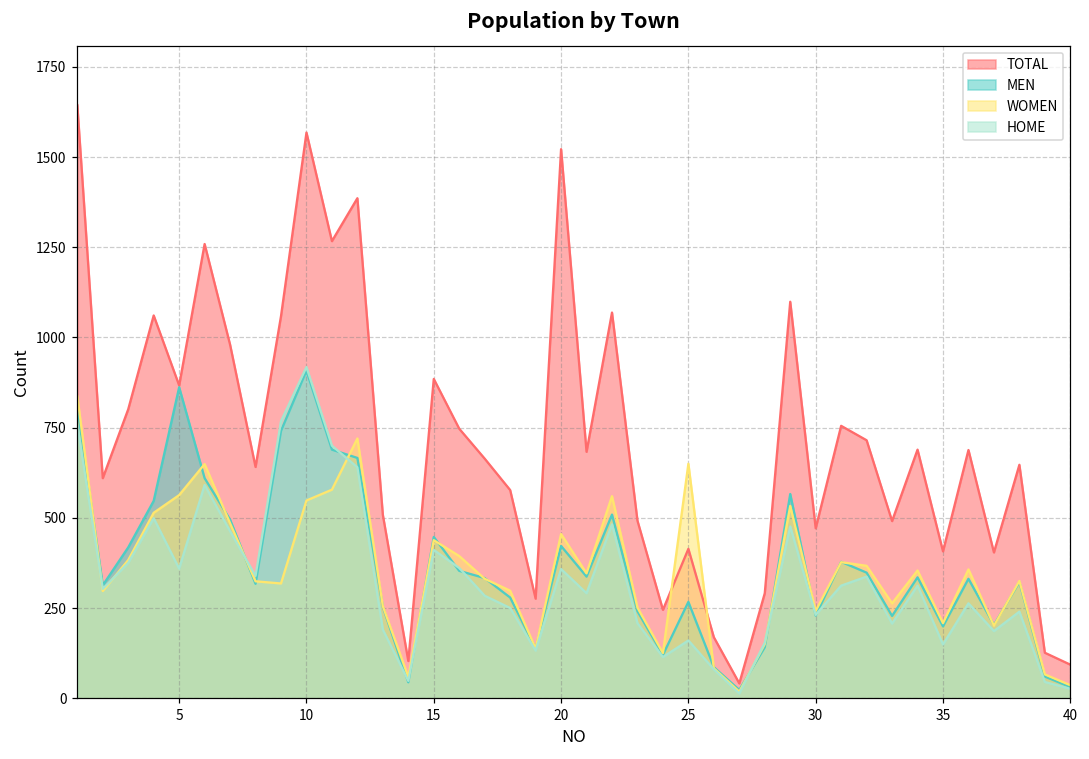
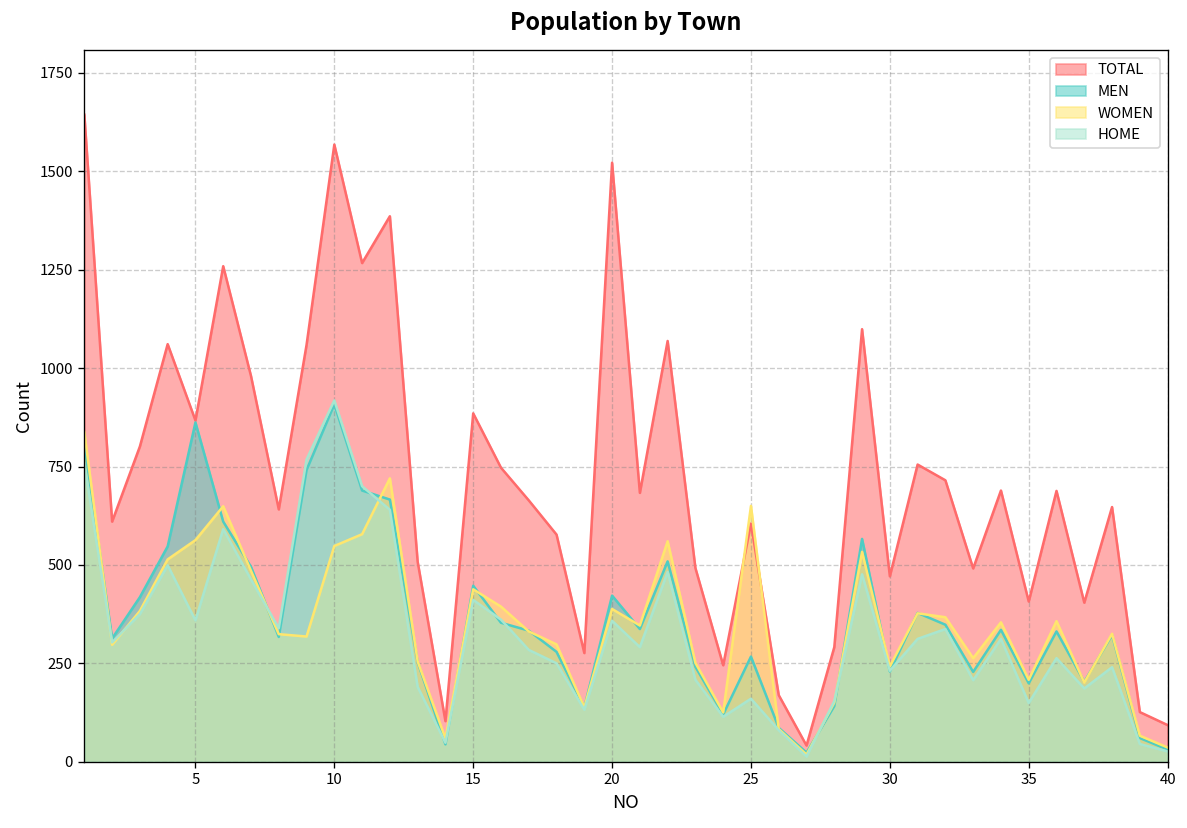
WOMEN, 20: 460 -> 390
TOTAL, 25: 410 -> 610
